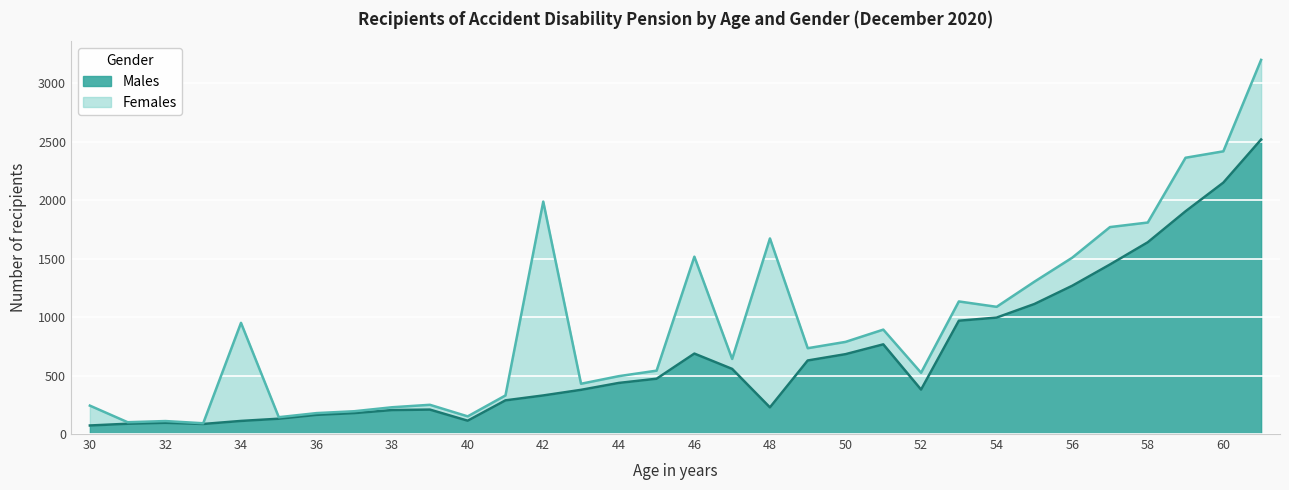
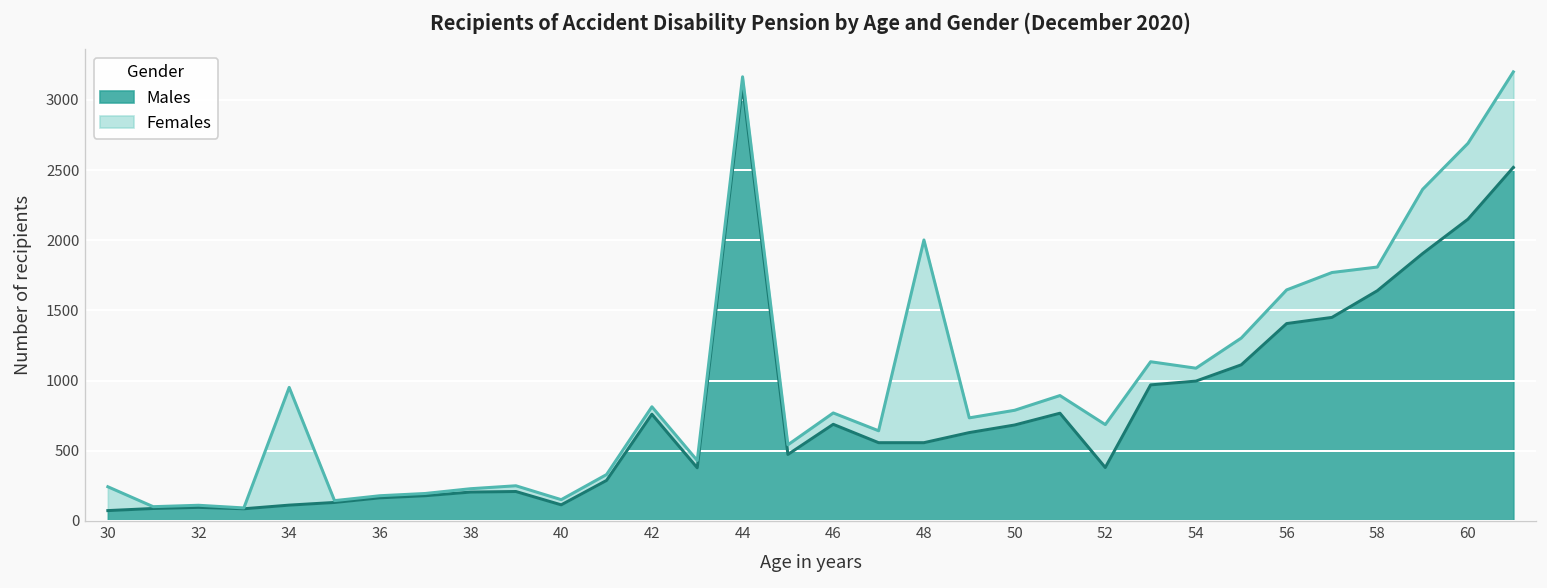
Males, 42: 330 -> 760
Females, 42: 1660 -> 50
Males, 44: 440 -> 3110
Females, 46: 830 -> 80
Males, 48: 230 -> 560
Females, 52: 140 -> 310
Males, 56: 1270 -> 1410
Females, 60: 270 -> 540
